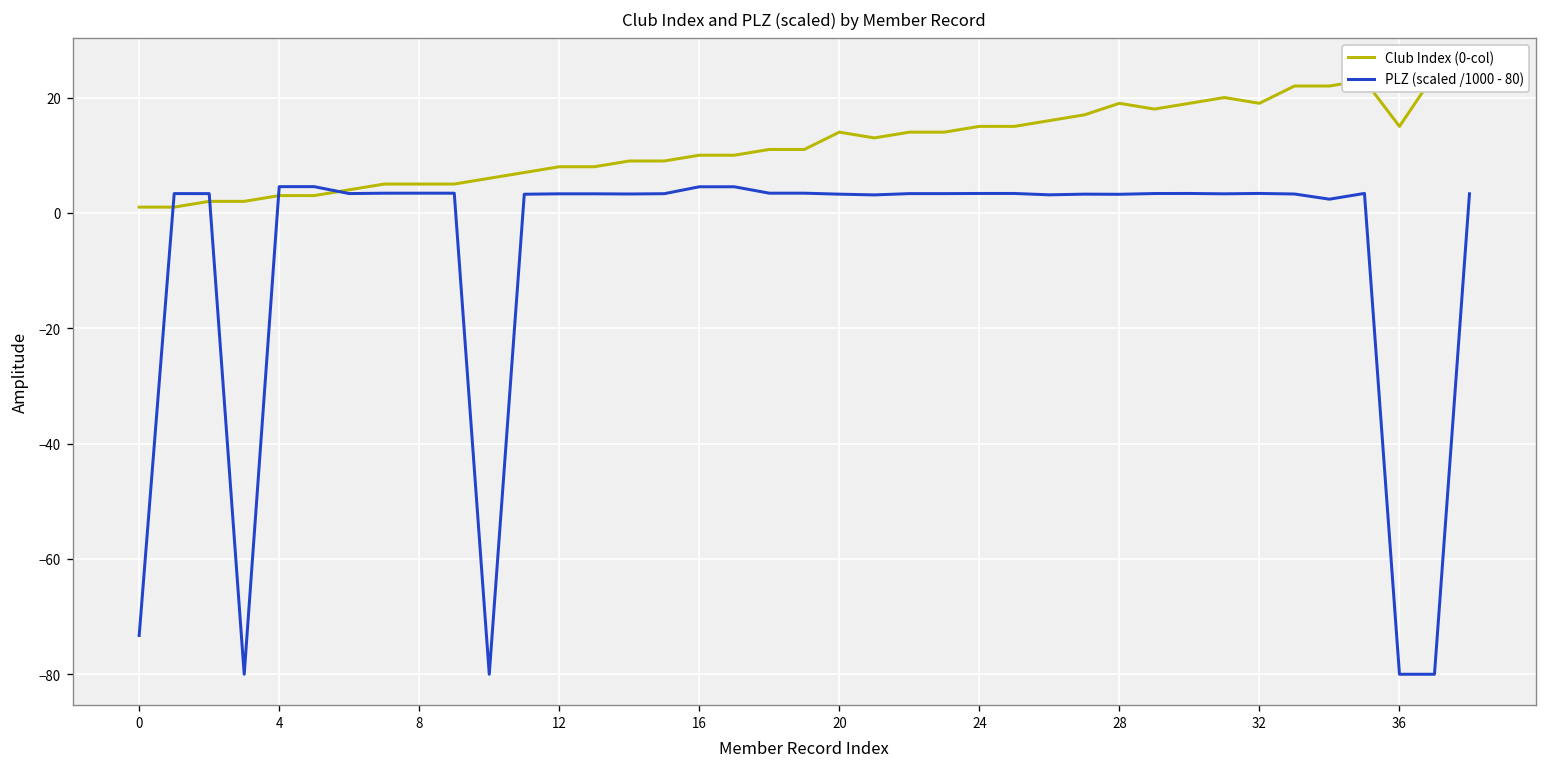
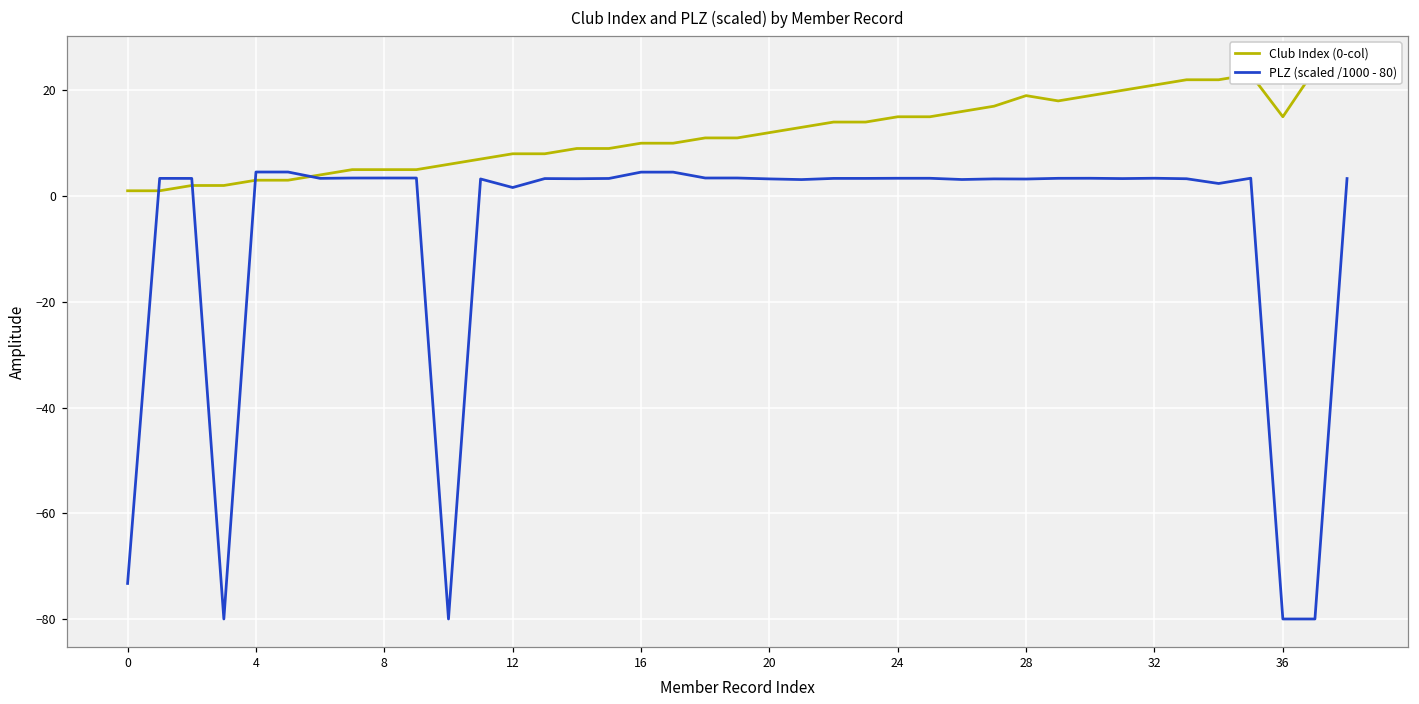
PLZ (scaled /1000 - 80), 12: 3 -> 2
Club Index (0-col), 20: 14 -> 12
Club Index (0-col), 32: 19 -> 21
